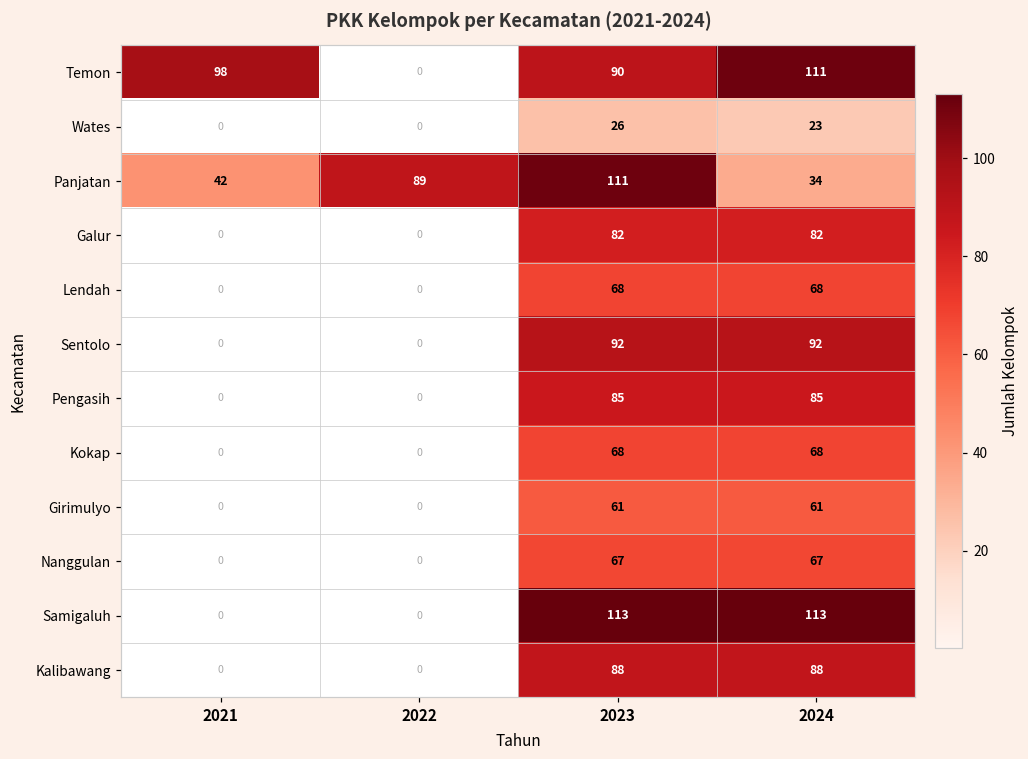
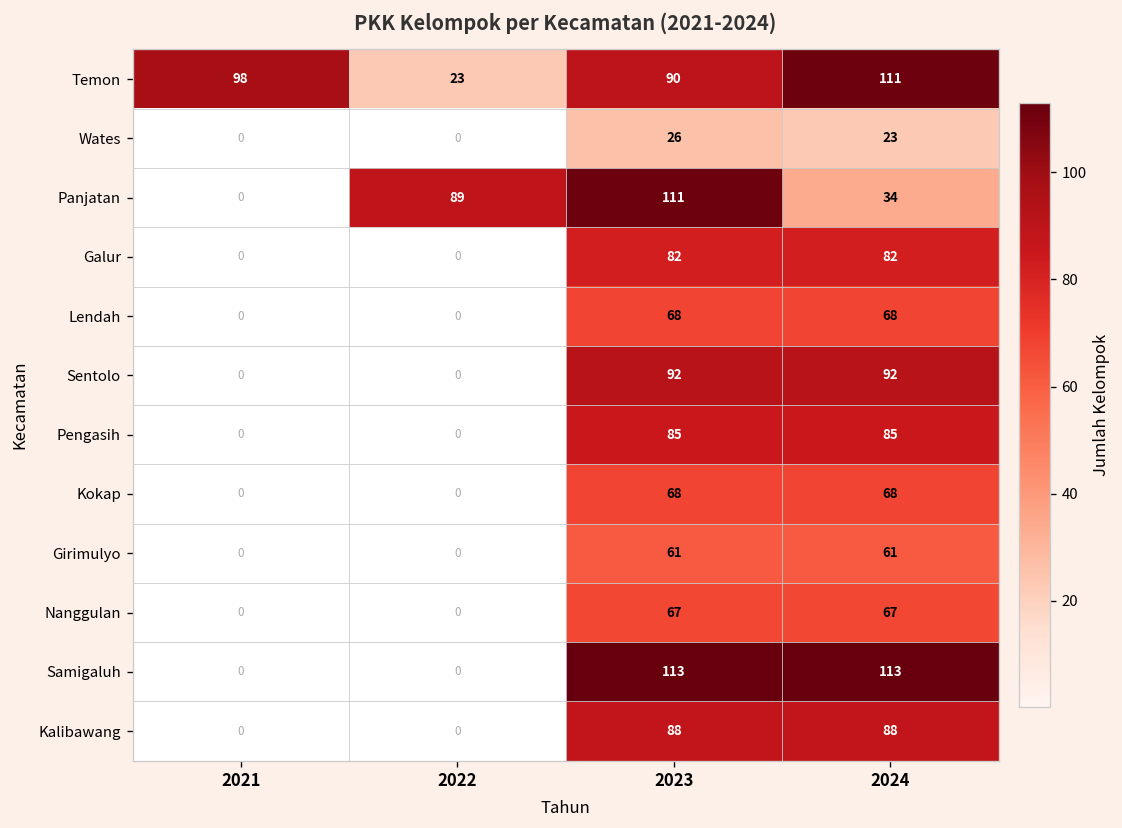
Temon, 2022: 0 -> 23
Panjatan, 2021: 42 -> 0
